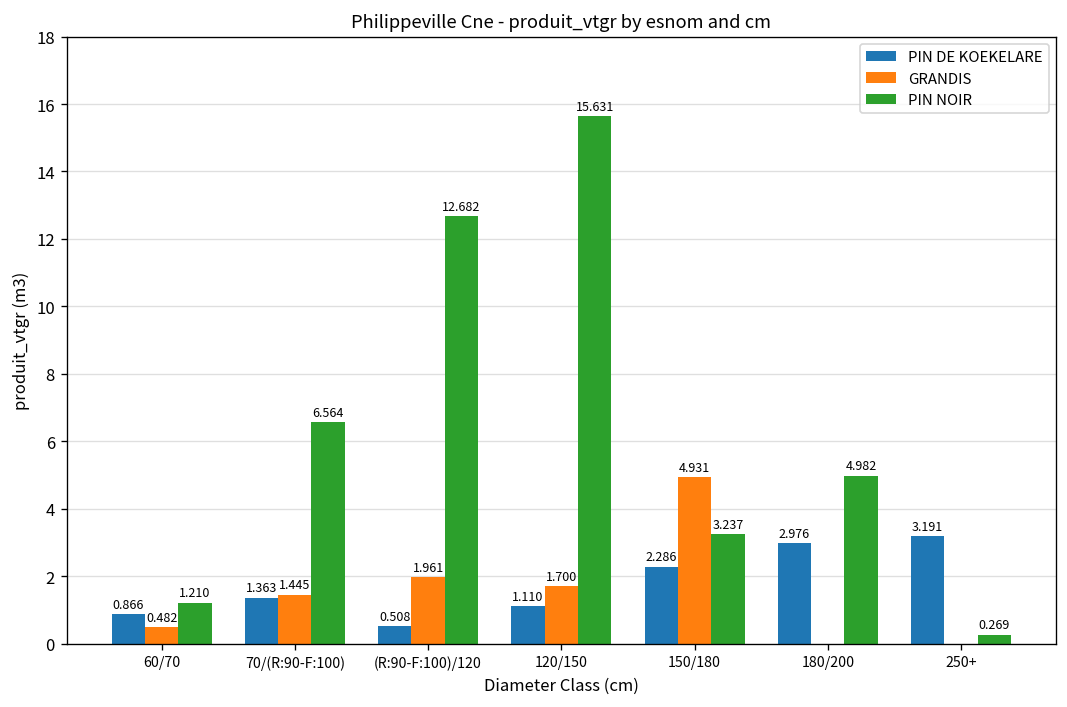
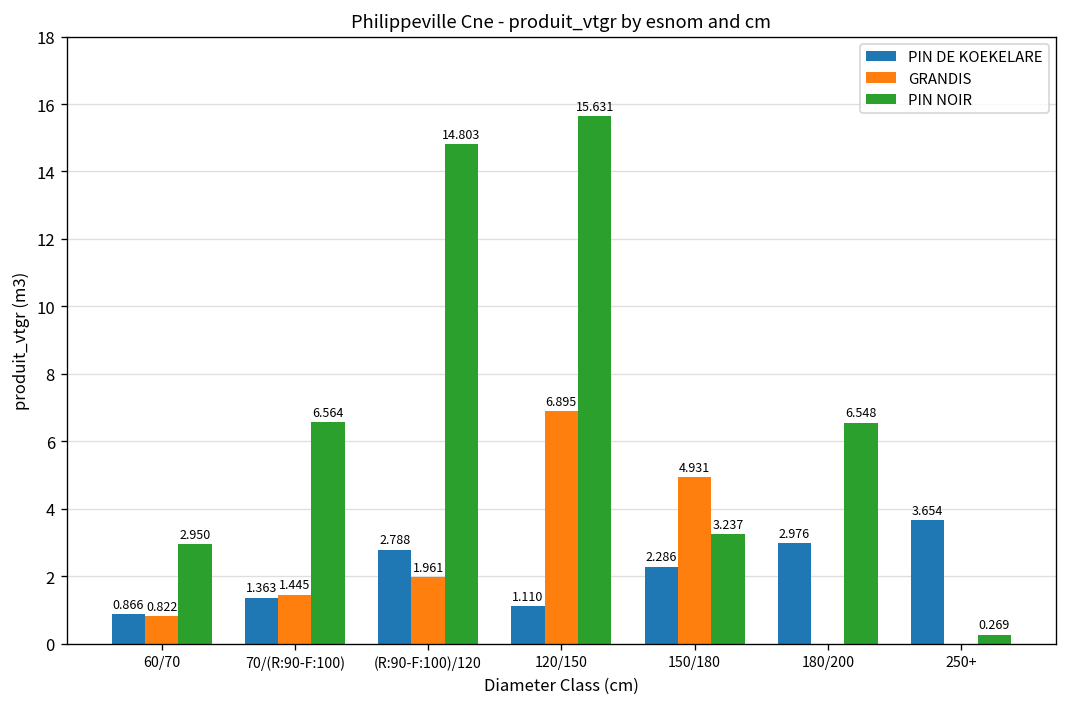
GRANDIS, 60/70: 0.482 -> 0.822
PIN NOIR, 60/70: 1.210 -> 2.950
PIN DE KOEKELARE, (R:90-F:100)/120: 0.508 -> 2.788
PIN NOIR, (R:90-F:100)/120: 12.682 -> 14.803
GRANDIS, 120/150: 1.700 -> 6.895
PIN NOIR, 180/200: 4.982 -> 6.548
PIN DE KOEKELARE, 250+: 3.191 -> 3.654
